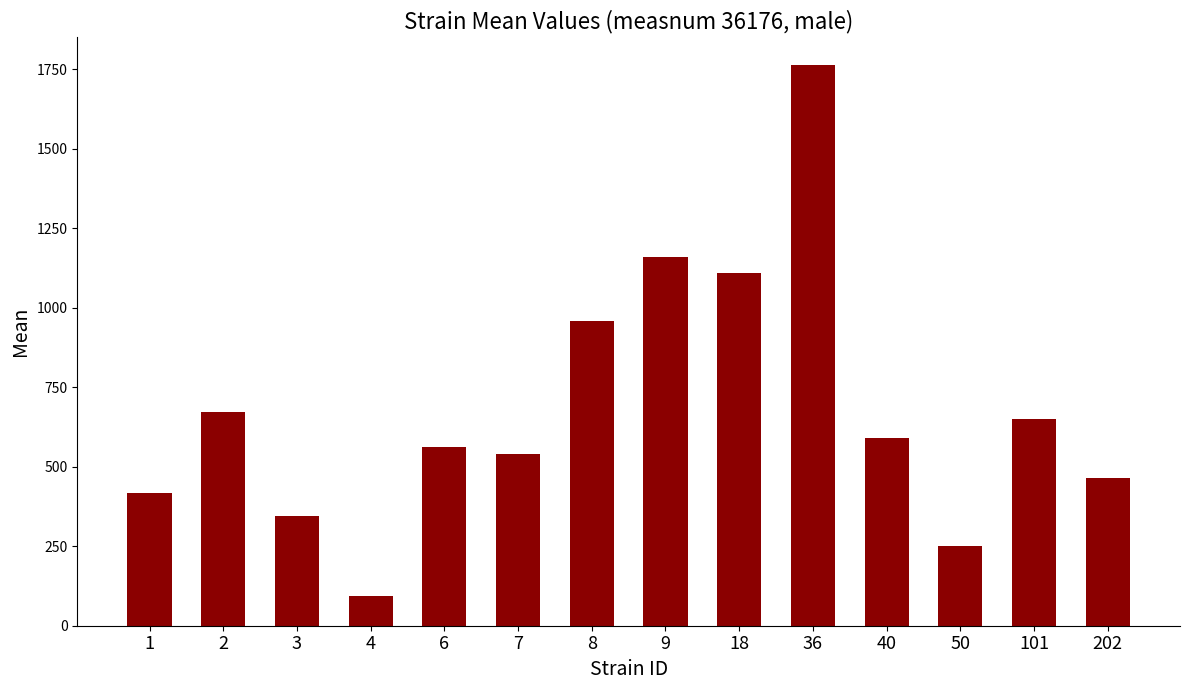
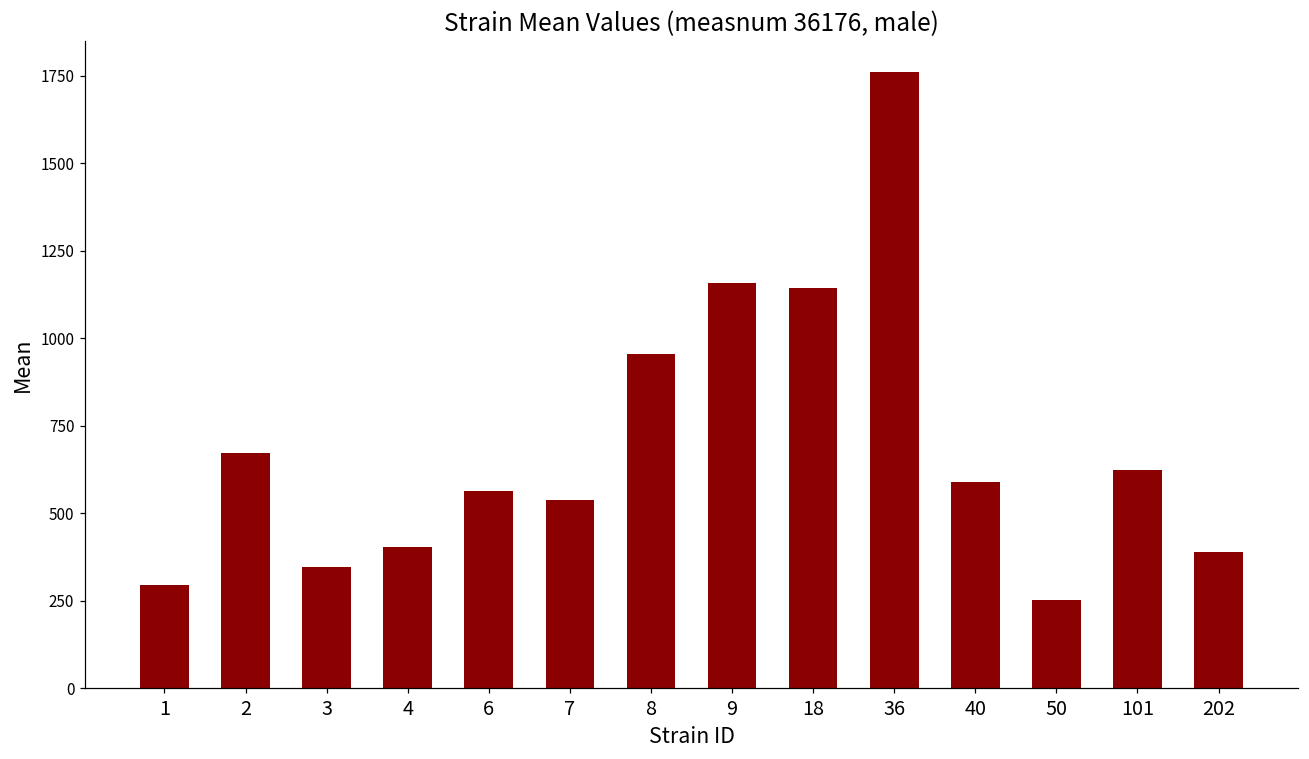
1: 420 -> 290
4: 90 -> 410
18: 1110 -> 1150
101: 650 -> 620
202: 460 -> 390
